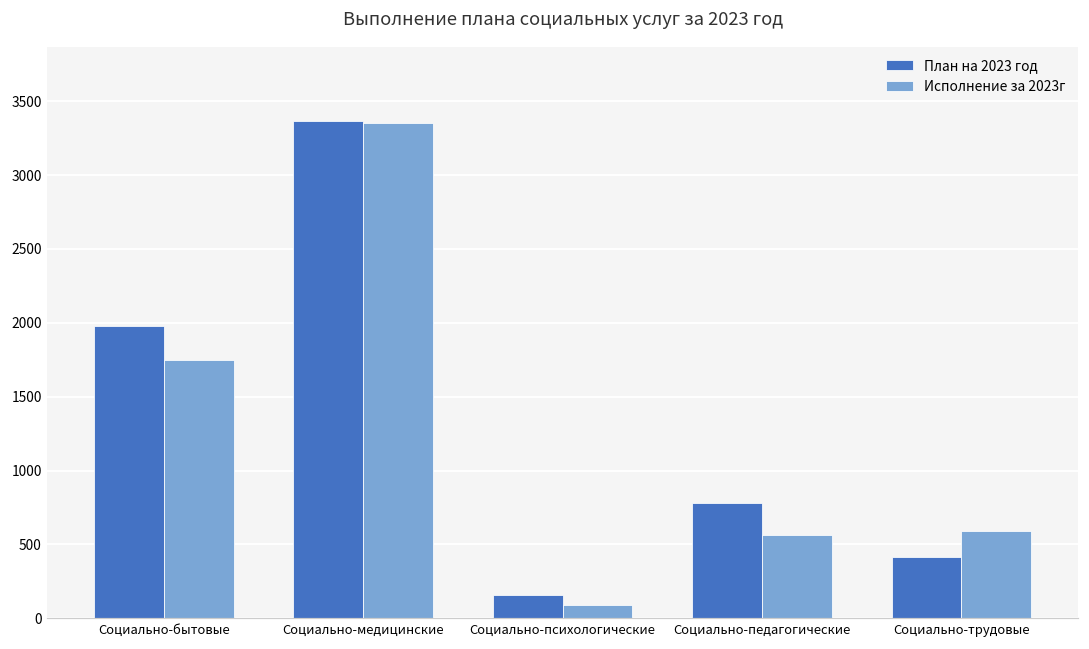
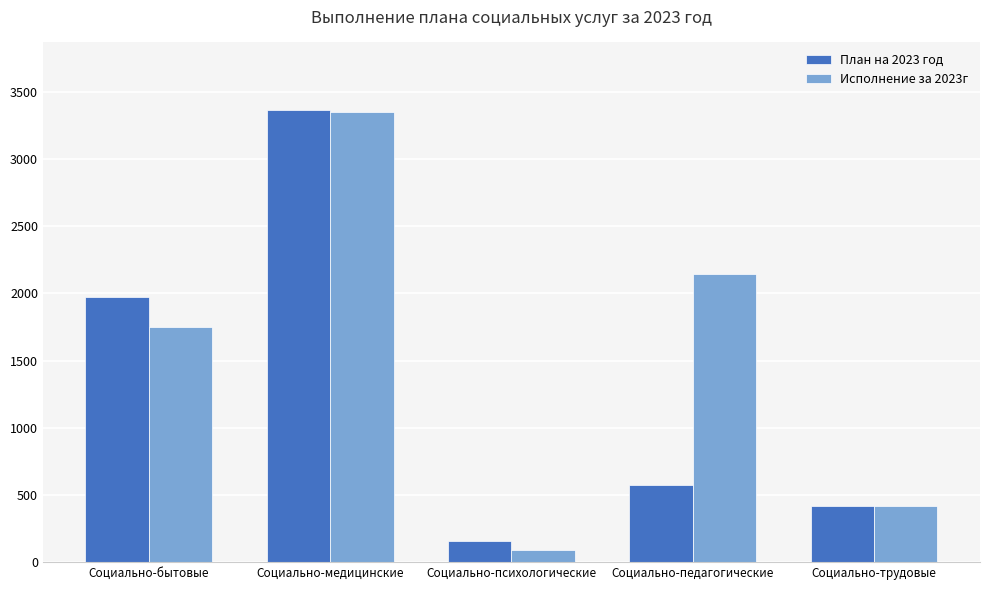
План на 2023 год, Социально-педагогические: 780 -> 580
Исполнение за 2023г, Социально-педагогические: 560 -> 2150
Исполнение за 2023г, Социально-трудовые: 590 -> 420
